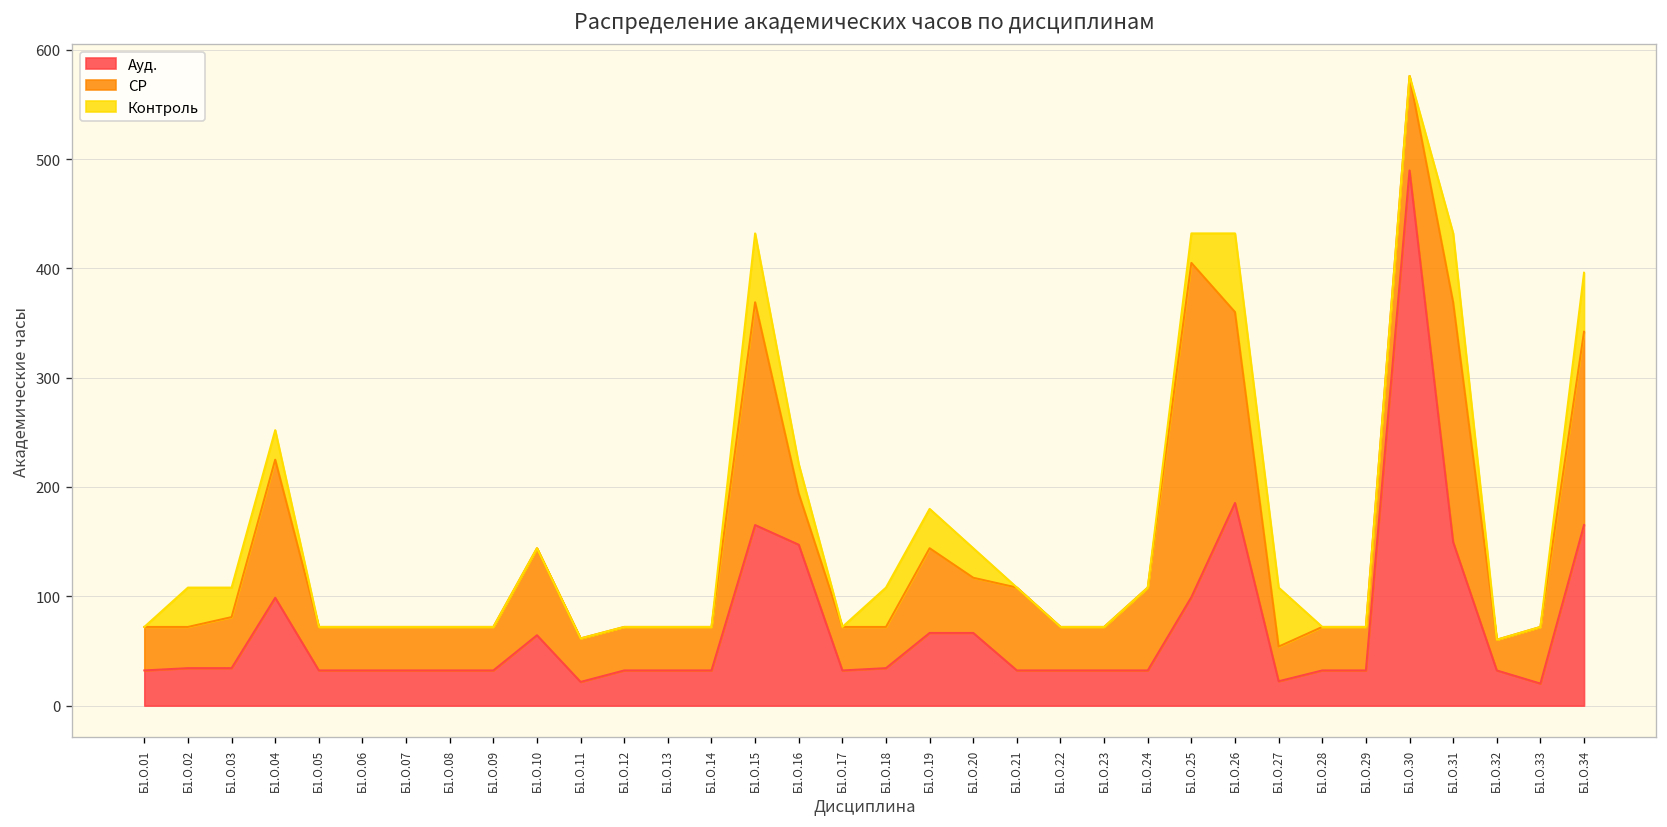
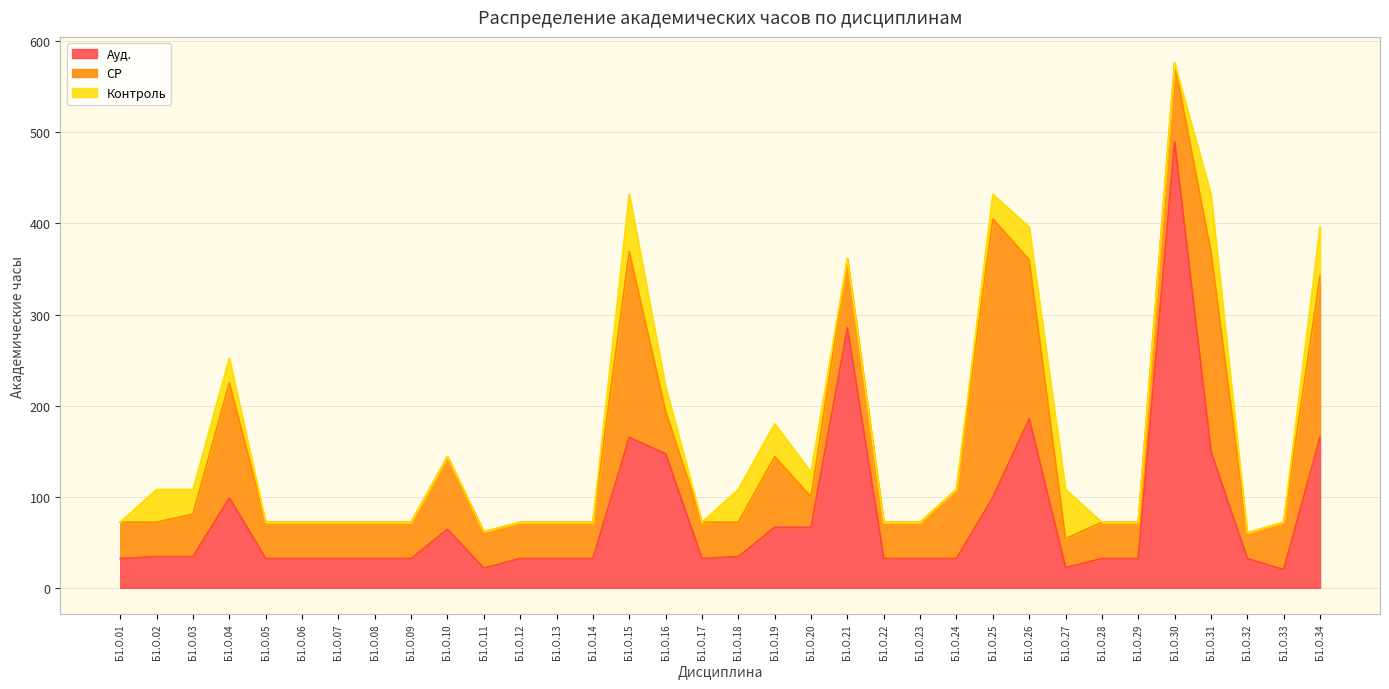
СР, Б1.О.20: 50 -> 30
Ауд., Б1.О.21: 30 -> 290
Контроль, Б1.О.26: 70 -> 40
